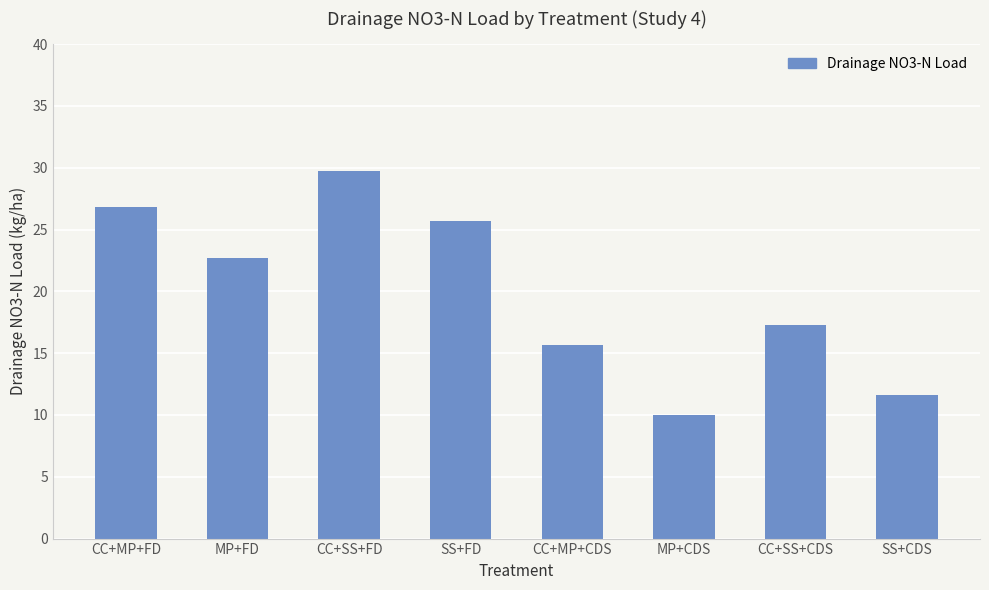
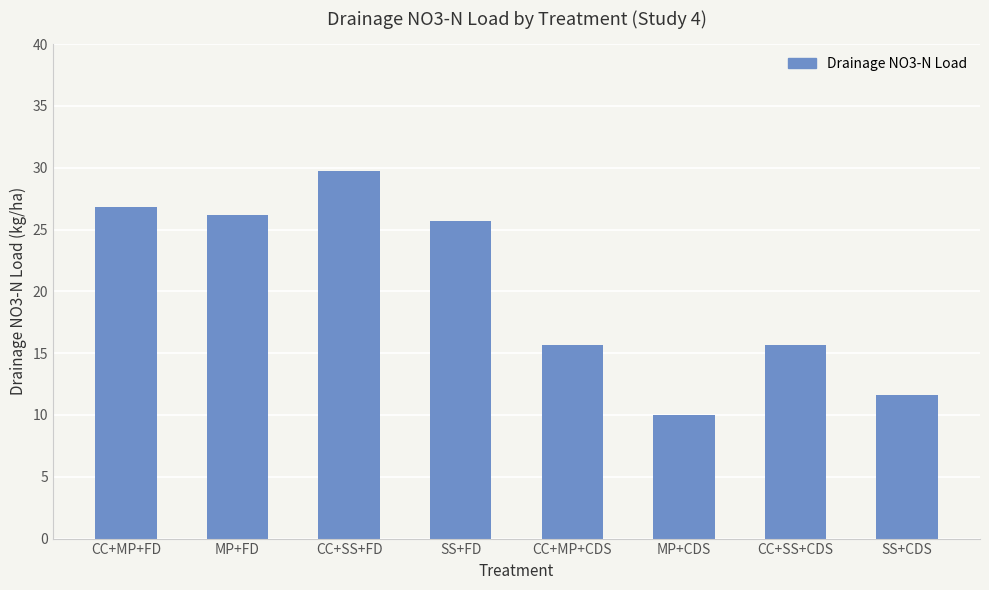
MP+FD: 22.7 -> 26.2
CC+SS+CDS: 17.3 -> 15.7
